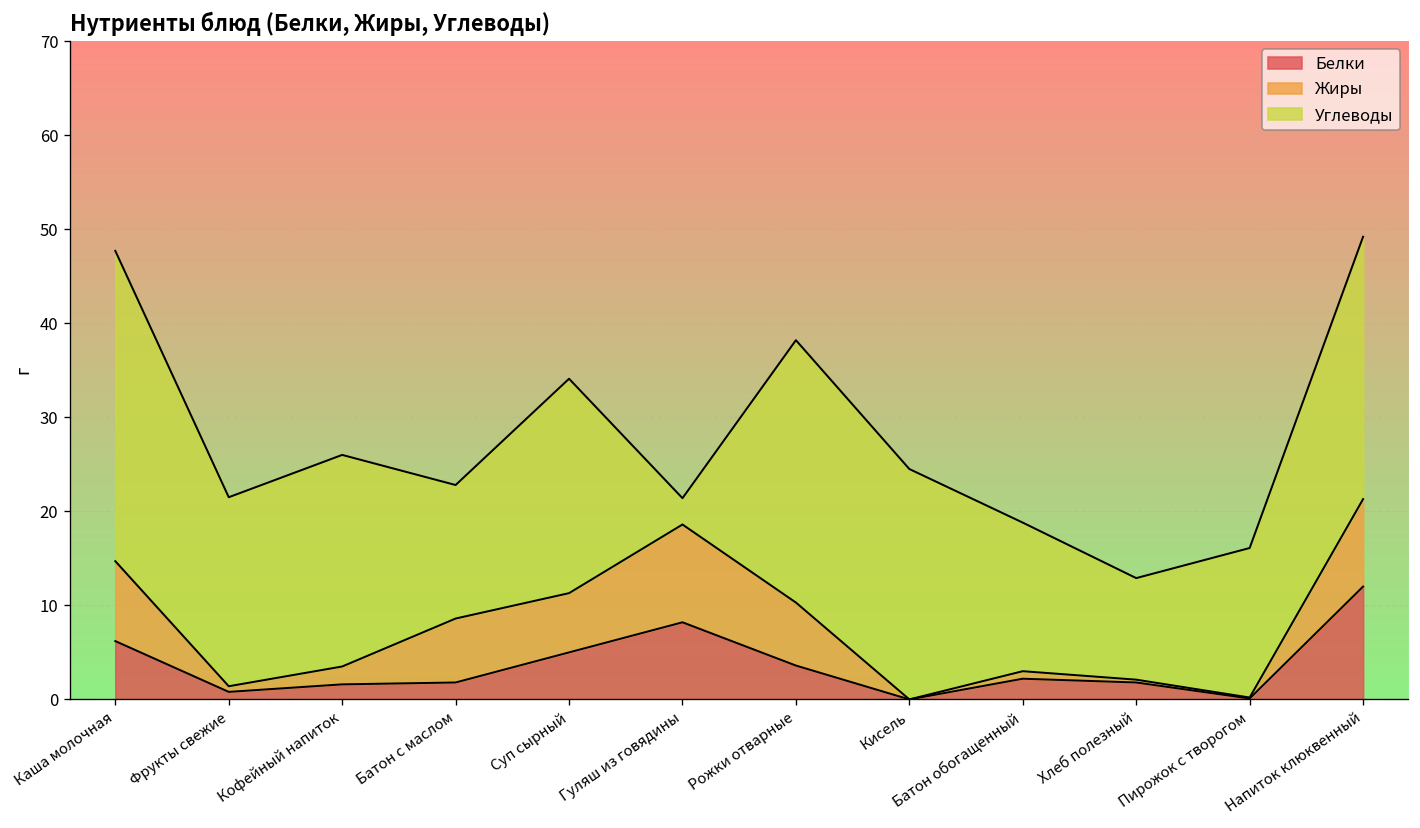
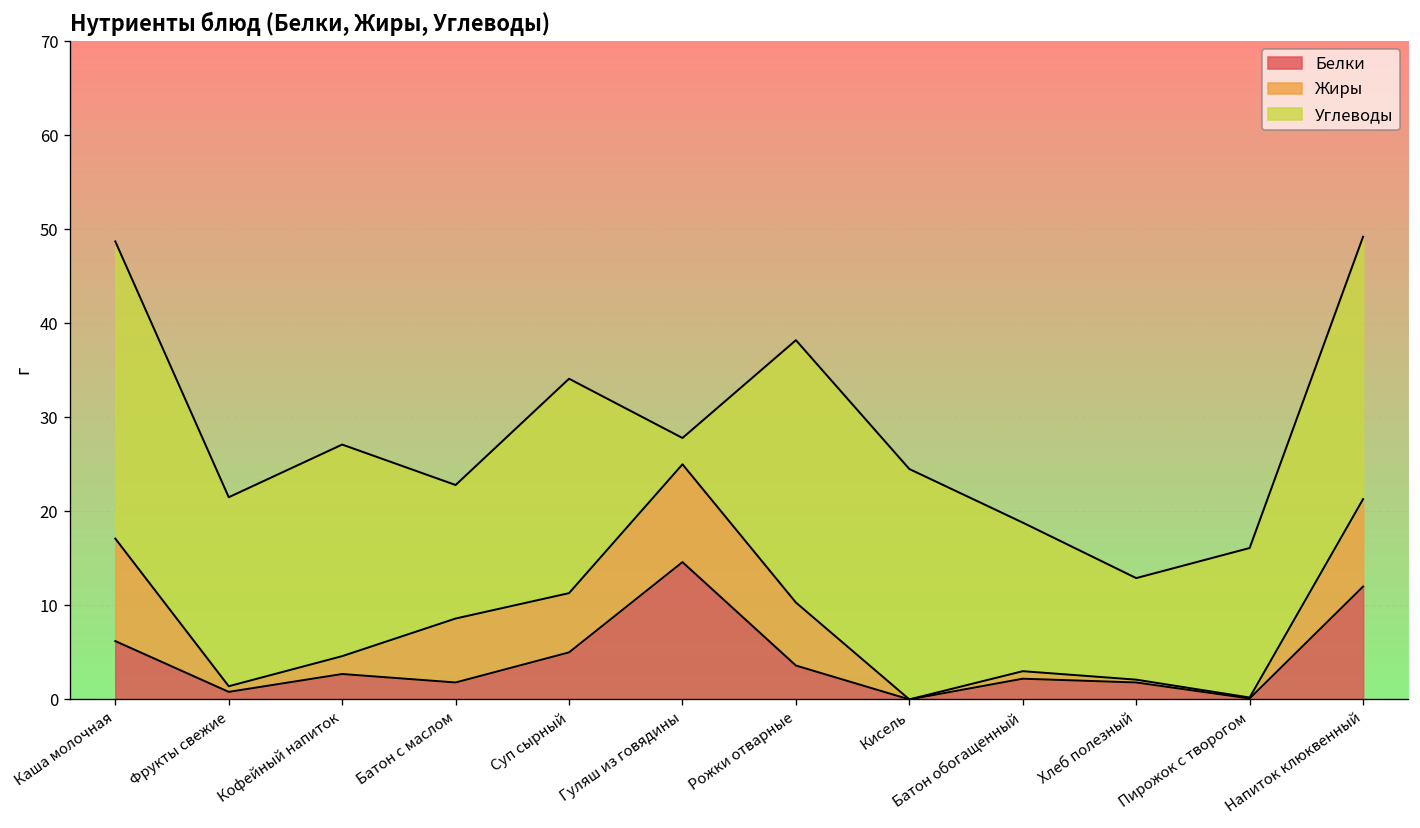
Жиры, Каша молочная: 9 -> 11
Углеводы, Каша молочная: 33 -> 32
Белки, Кофейный напиток: 2 -> 3
Белки, Гуляш из говядины: 8 -> 15
